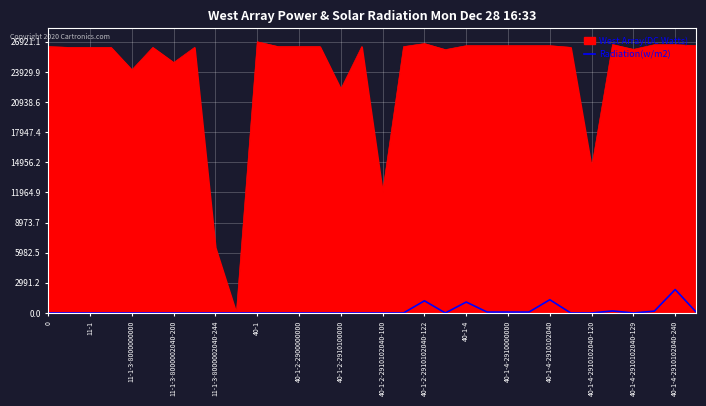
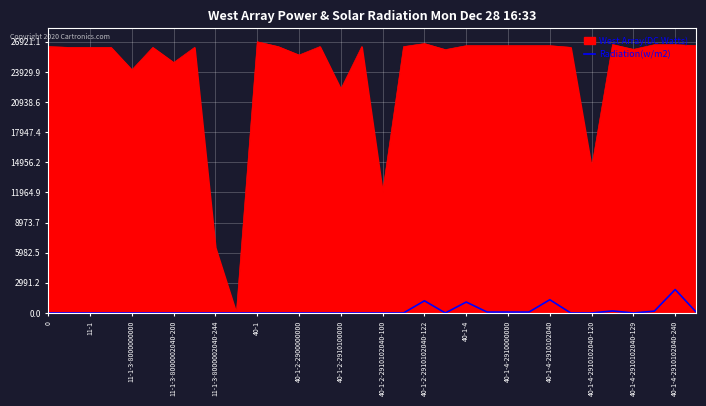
West Array(DC Watts), 40-1-2-2900000000: 26400 -> 25600
